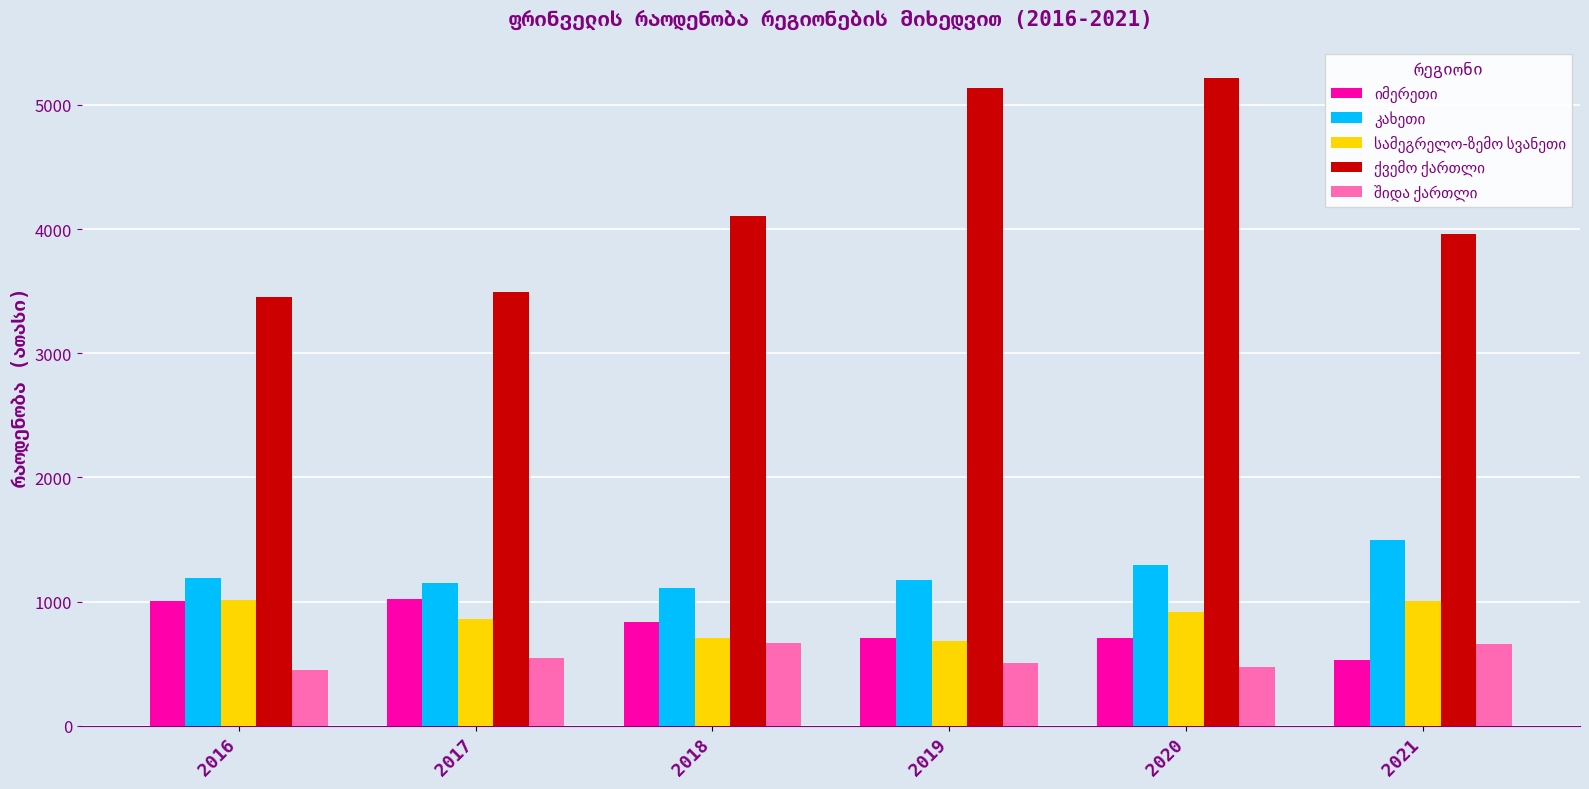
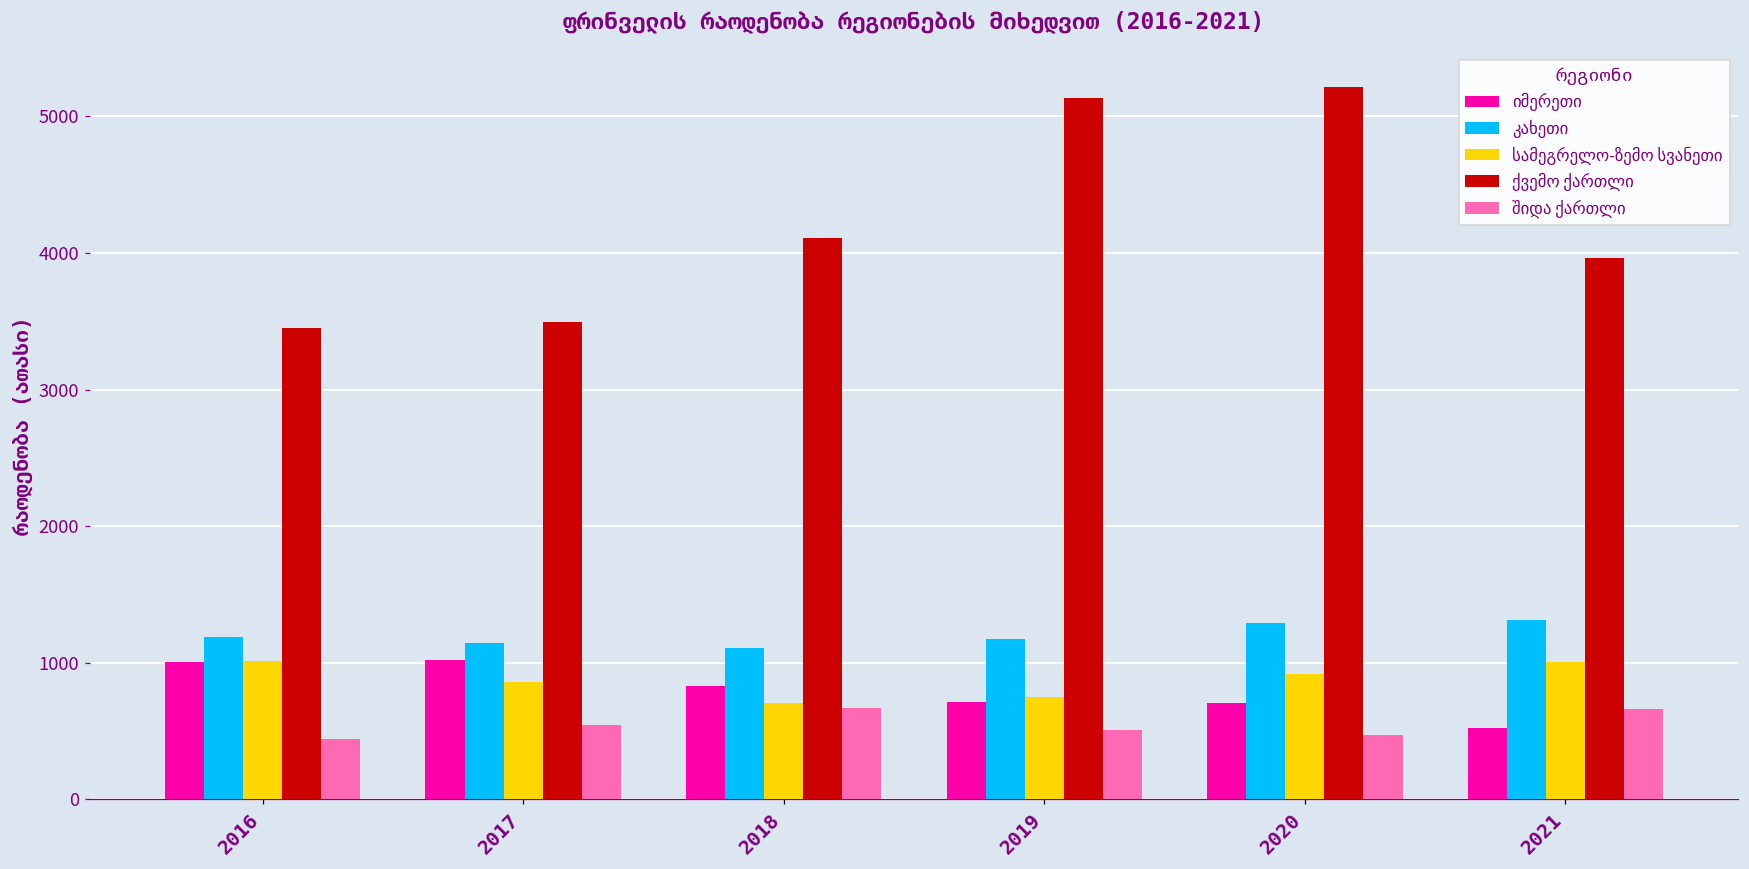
სამეგრელო-ზემო სვანეთი, 2019: 690 -> 750
კახეთი, 2021: 1490 -> 1310
